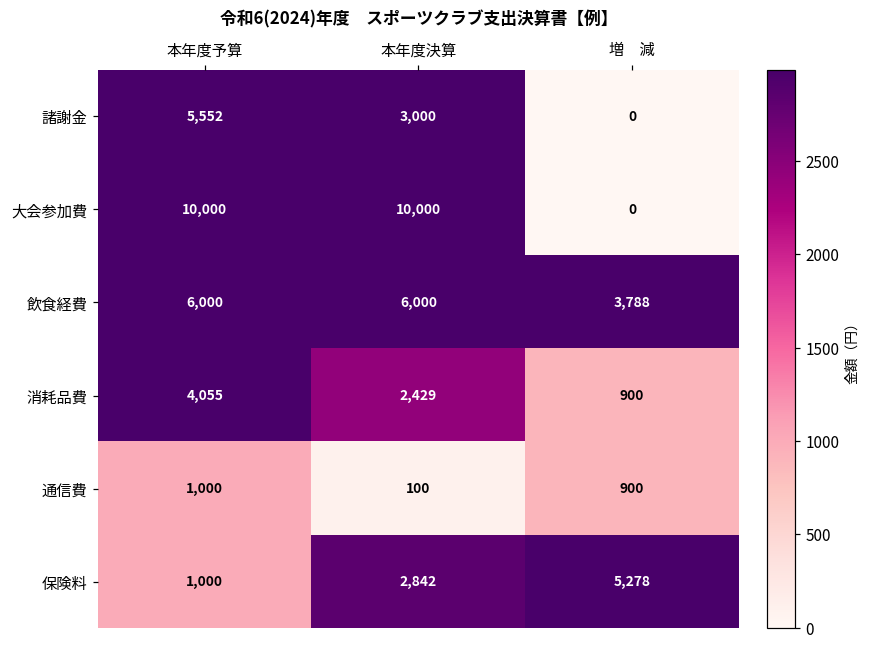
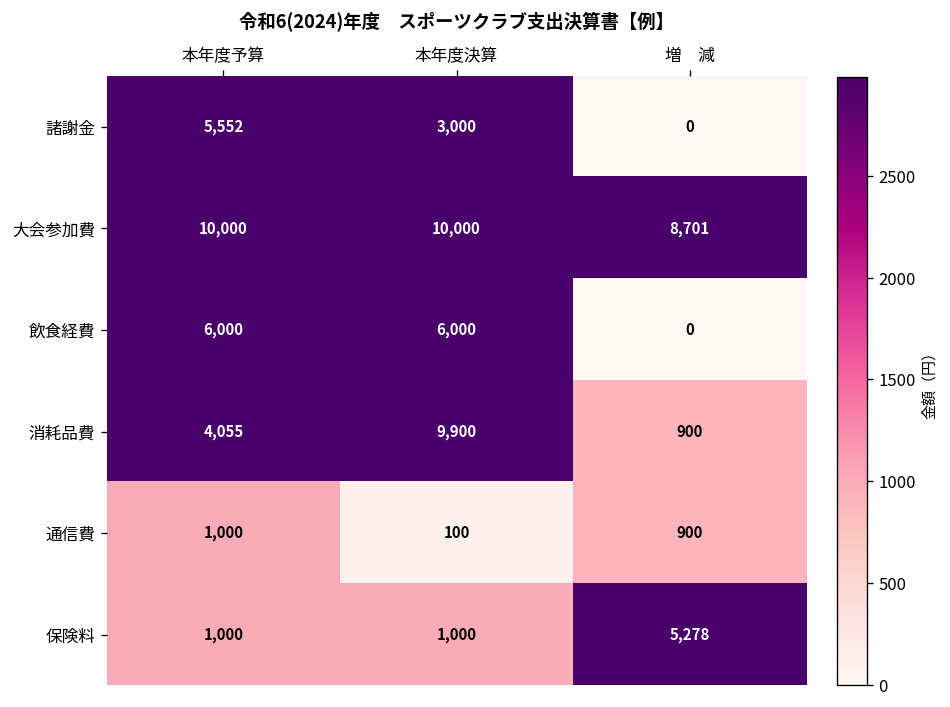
大会参加費, 増 減: 0 -> 8,701
飲食経費, 増 減: 3,788 -> 0
消耗品費, 本年度決算: 2,429 -> 9,900
保険料, 本年度決算: 2,842 -> 1,000
